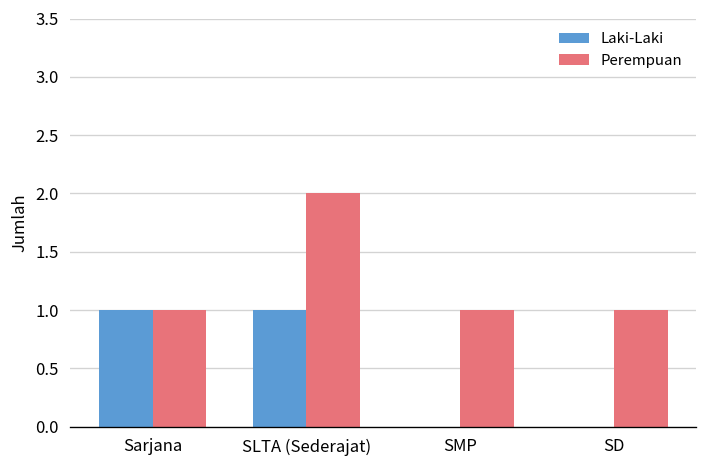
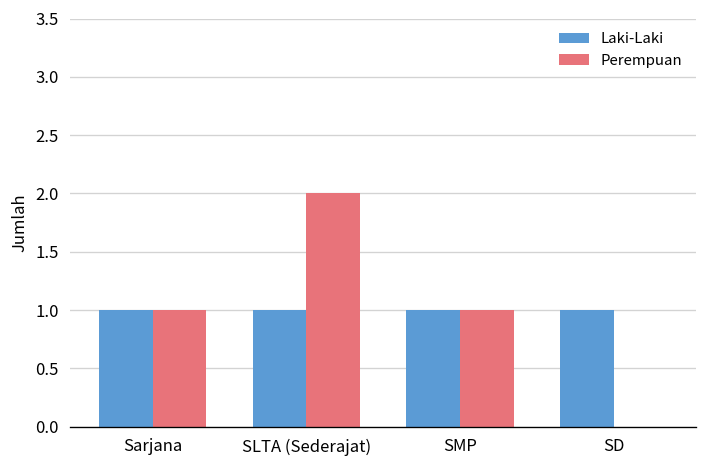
Laki-Laki, SMP: 0 -> 1
Laki-Laki, SD: 0 -> 1
Perempuan, SD: 1 -> 0
